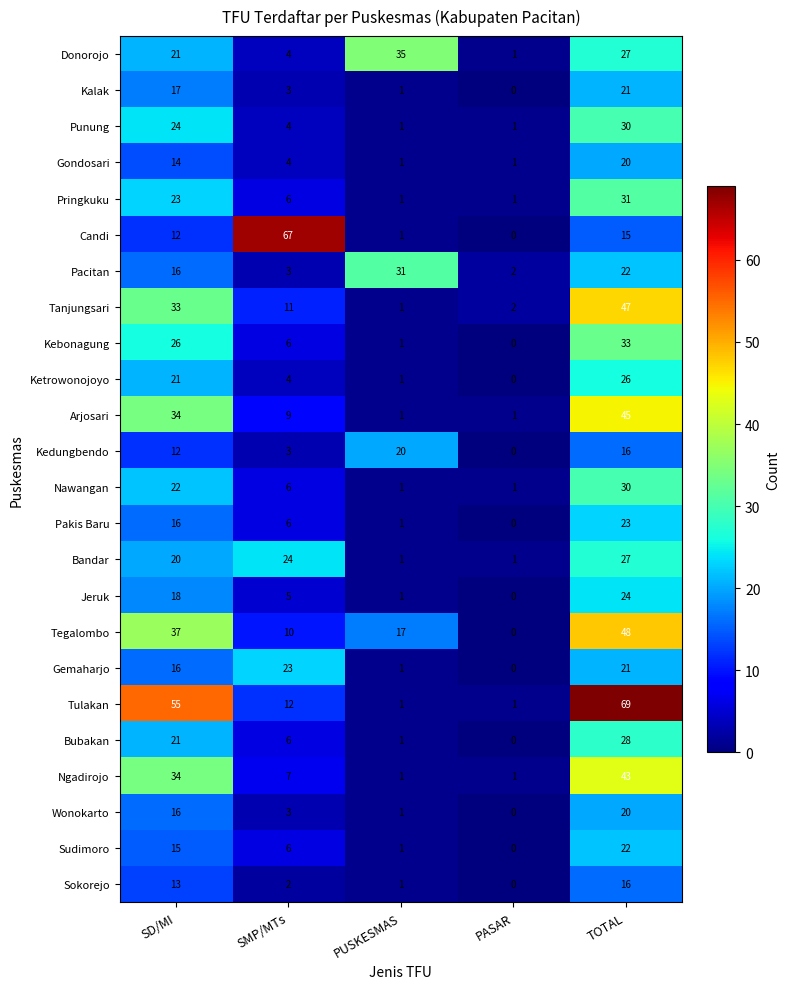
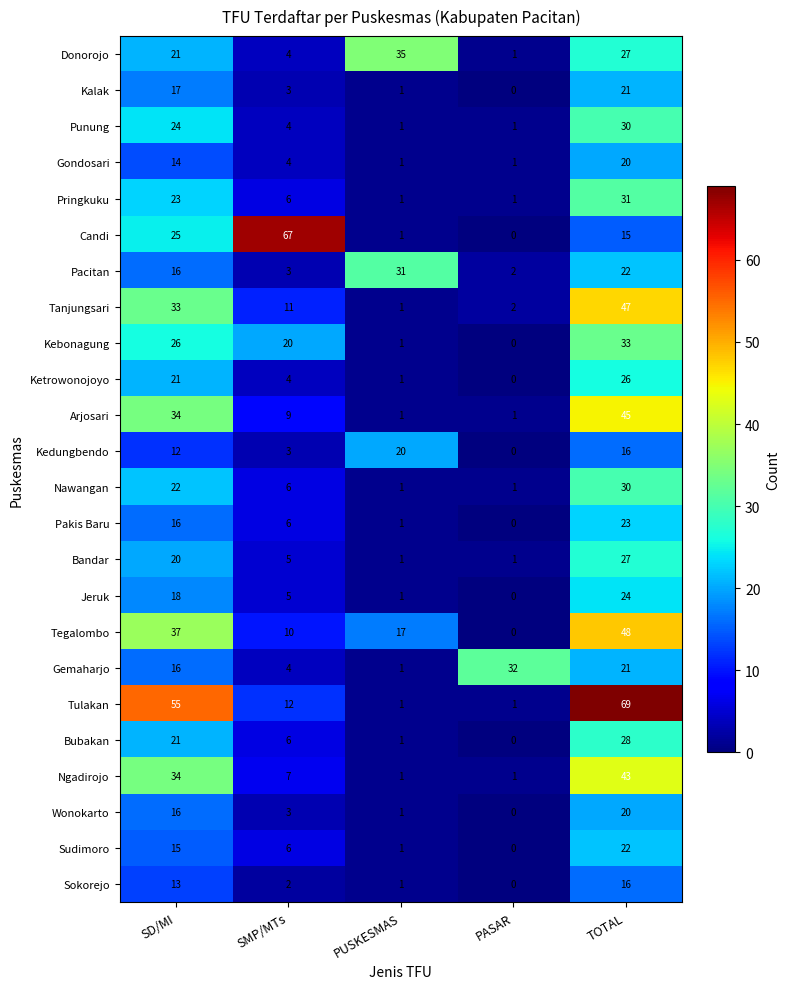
Candi, SD/MI: 12 -> 25
Kebonagung, SMP/MTs: 6 -> 20
Bandar, SMP/MTs: 24 -> 5
Gemaharjo, SMP/MTs: 23 -> 4
Gemaharjo, PASAR: 0 -> 32
